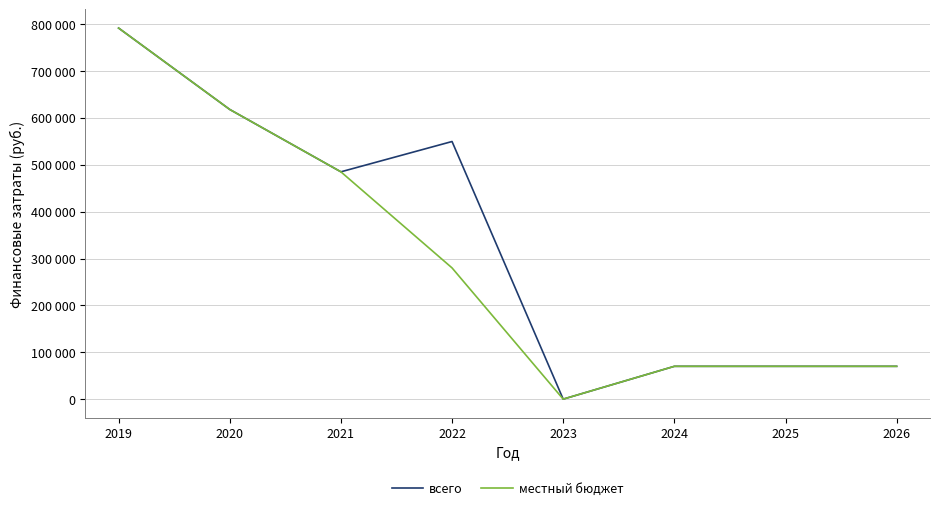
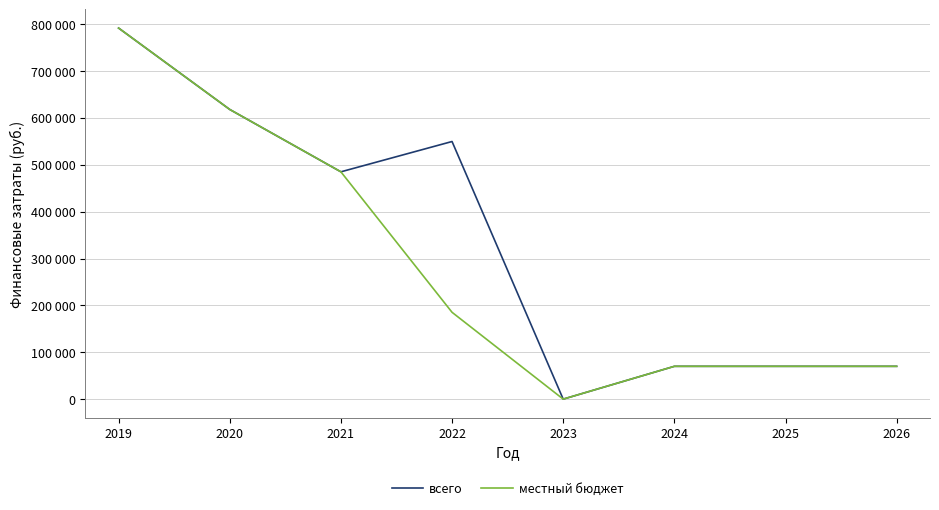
местный бюджет, 2022: 280000 -> 190000
